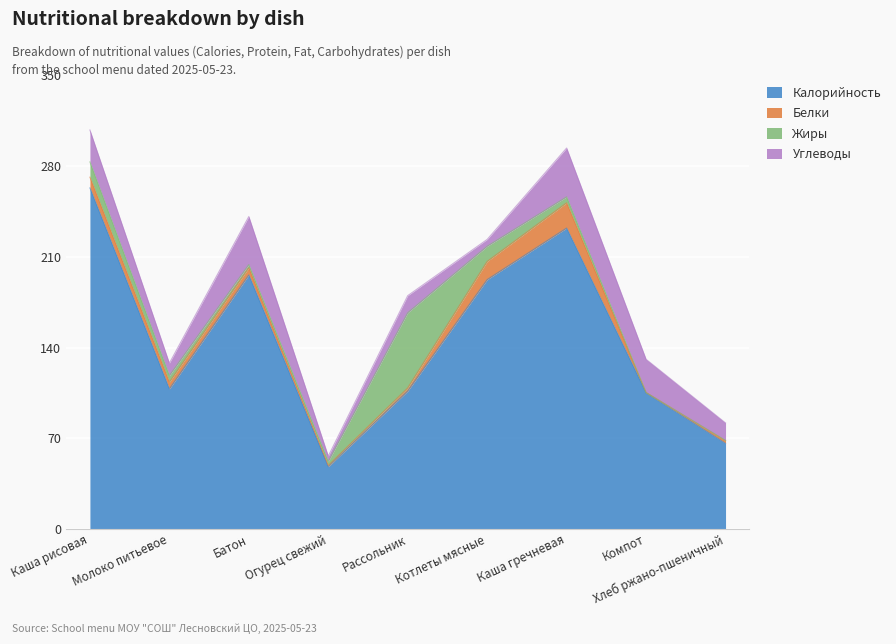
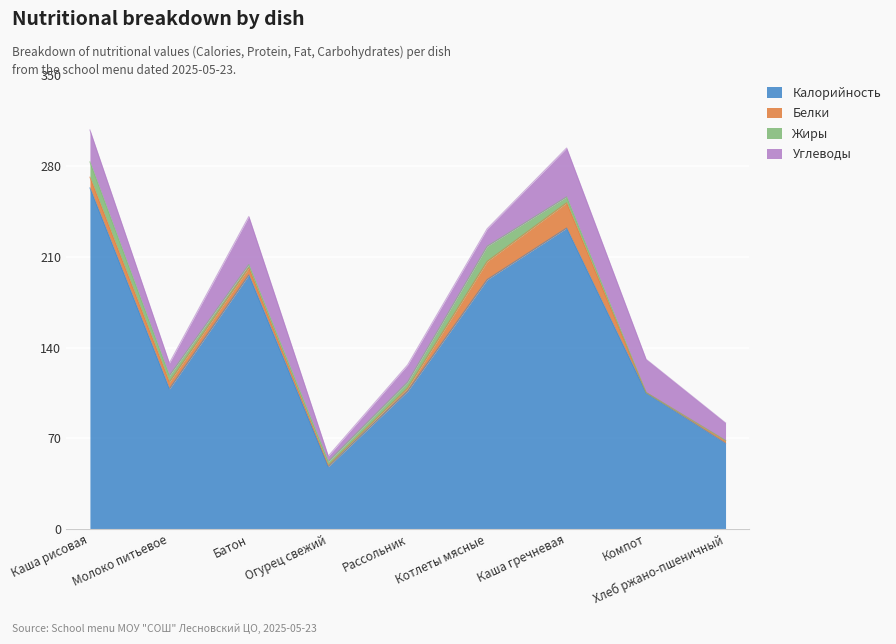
Жиры, Рассольник: 58 -> 5
Углеводы, Котлеты мясные: 5 -> 14
